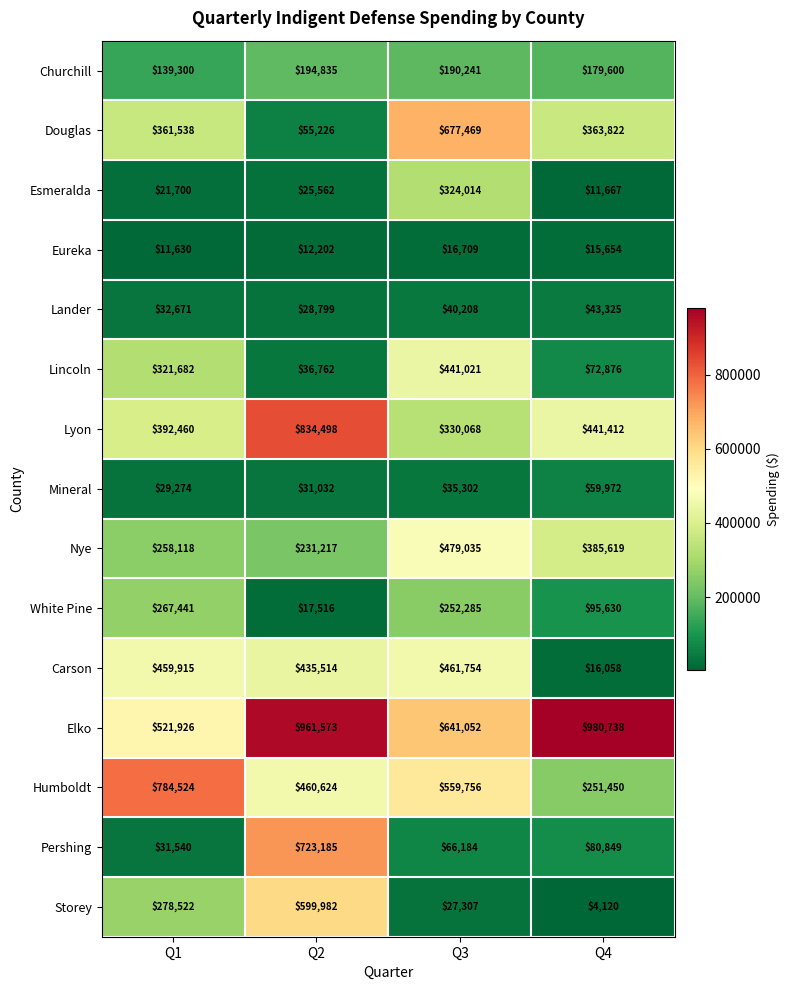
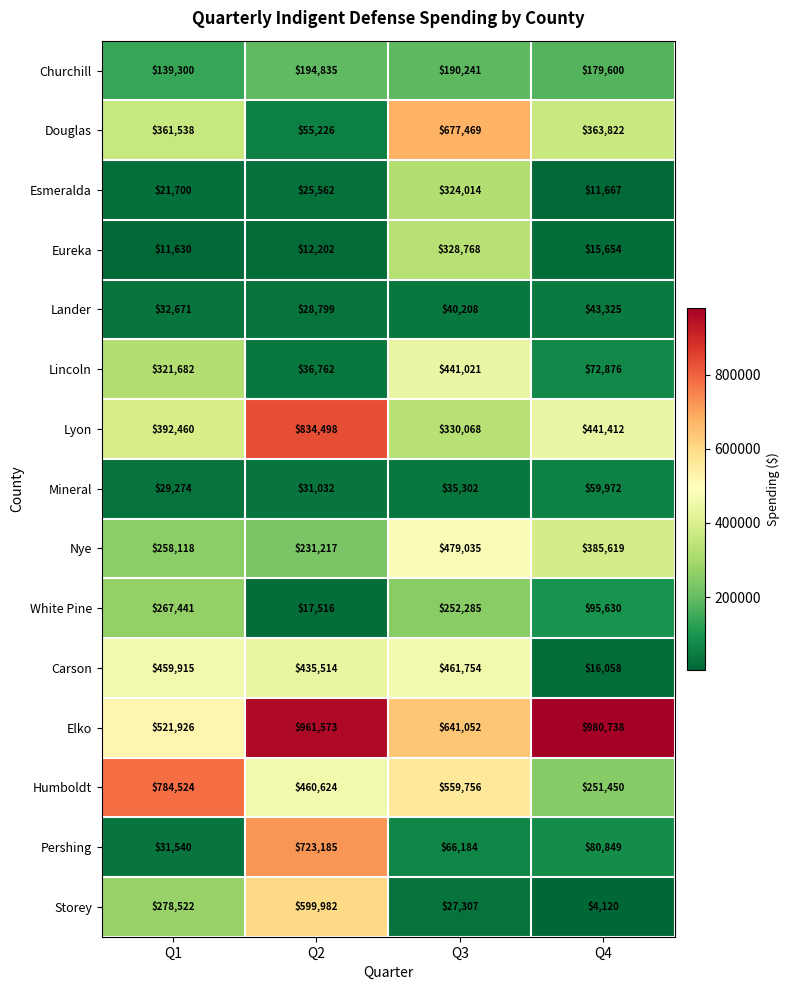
Eureka, Q3: $16,709 -> $328,768
